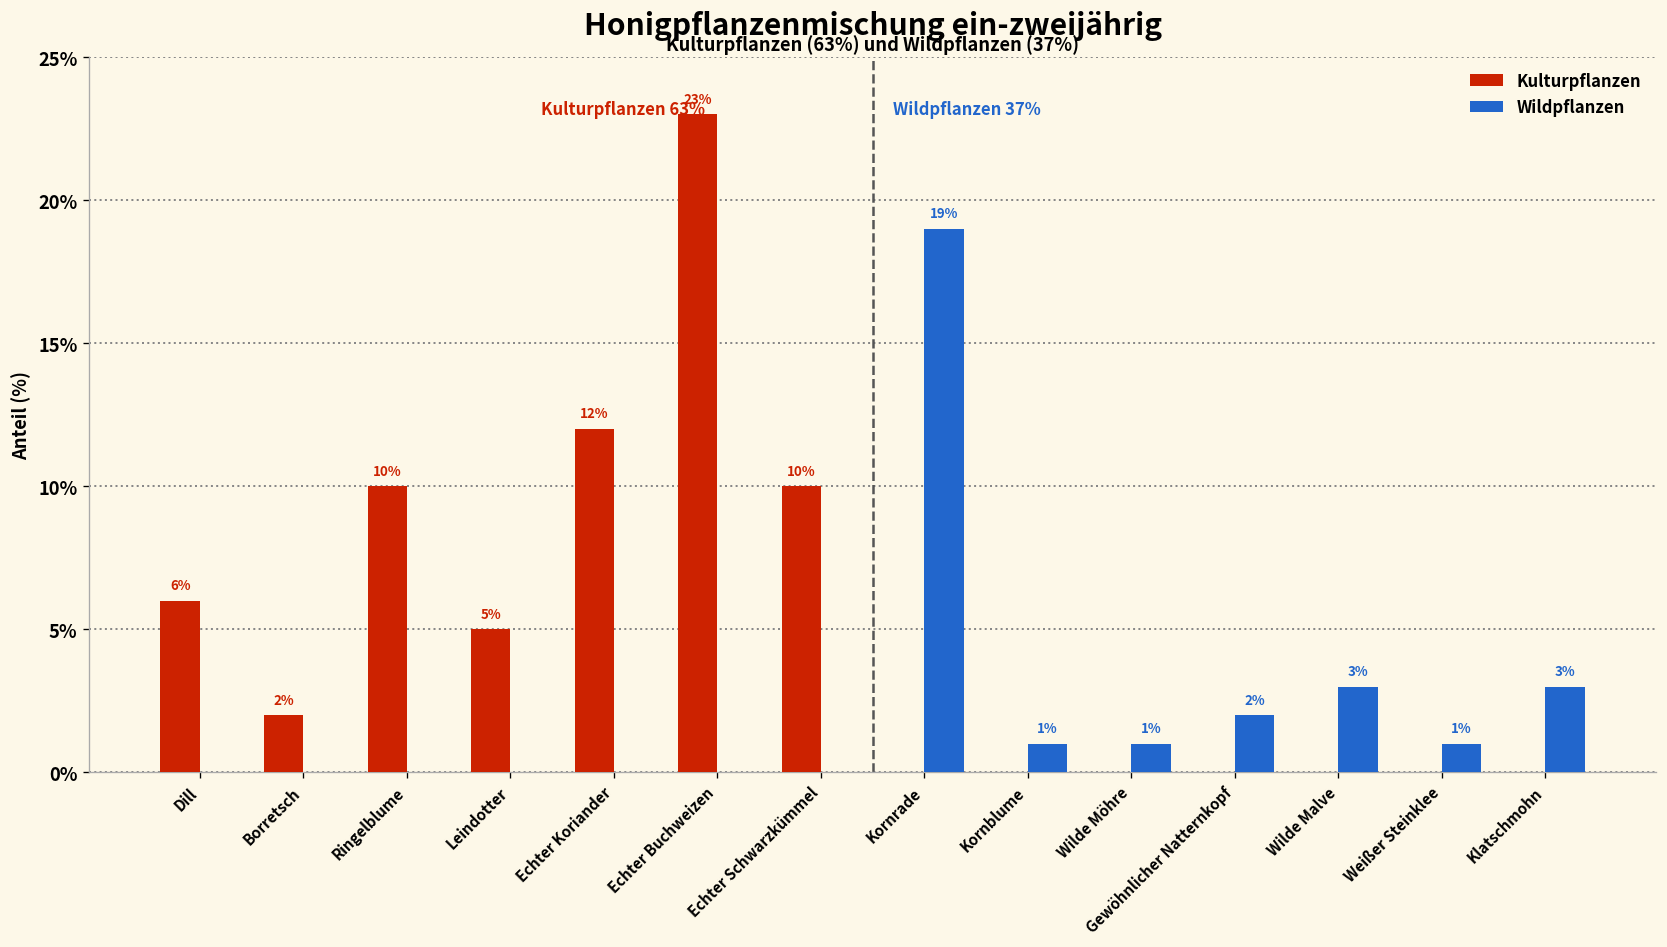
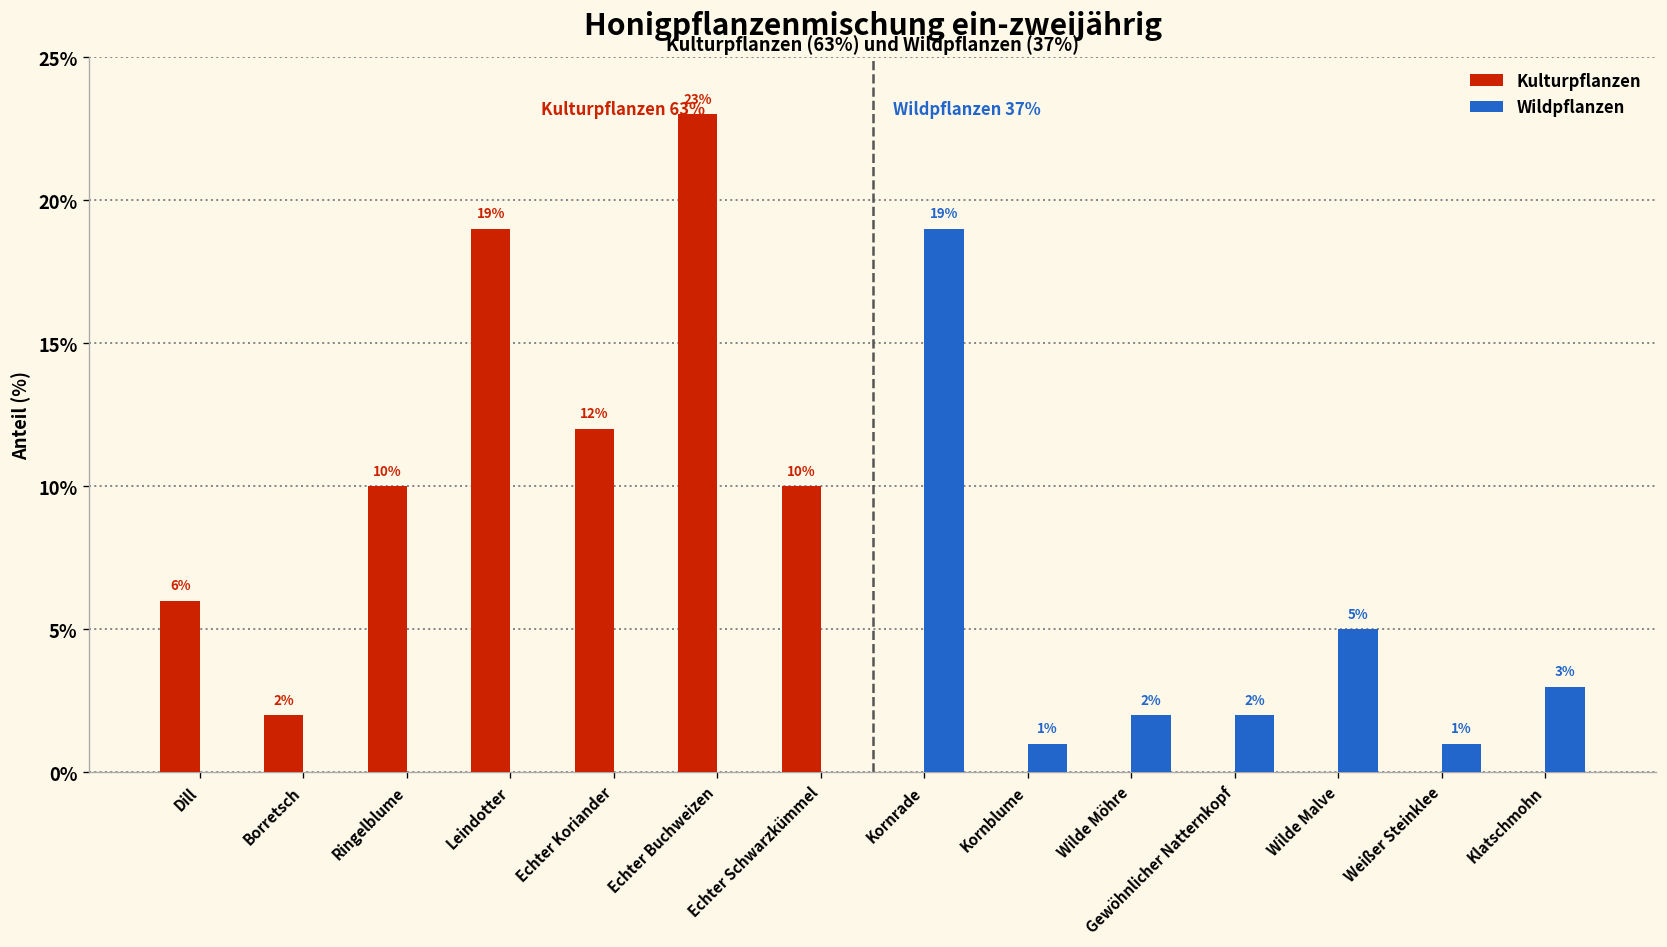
Kulturpflanzen, Leindotter: 5% -> 19%
Wildpflanzen, Wilde Möhre: 1% -> 2%
Wildpflanzen, Wilde Malve: 3% -> 5%
